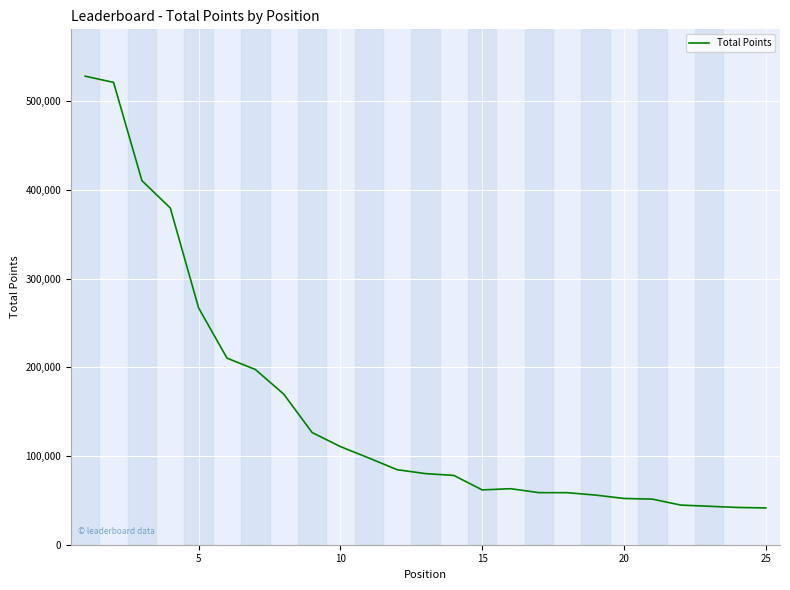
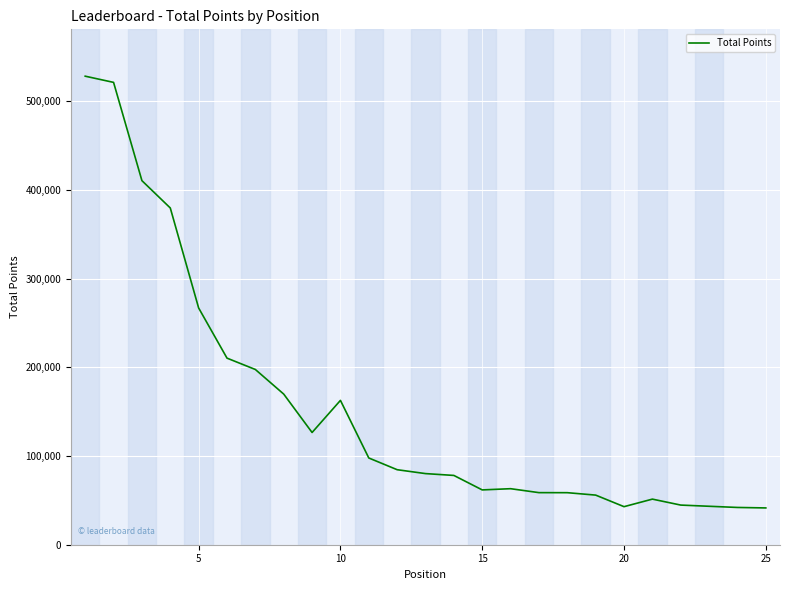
10: 110,000 -> 160,000
20: 50,000 -> 40,000
